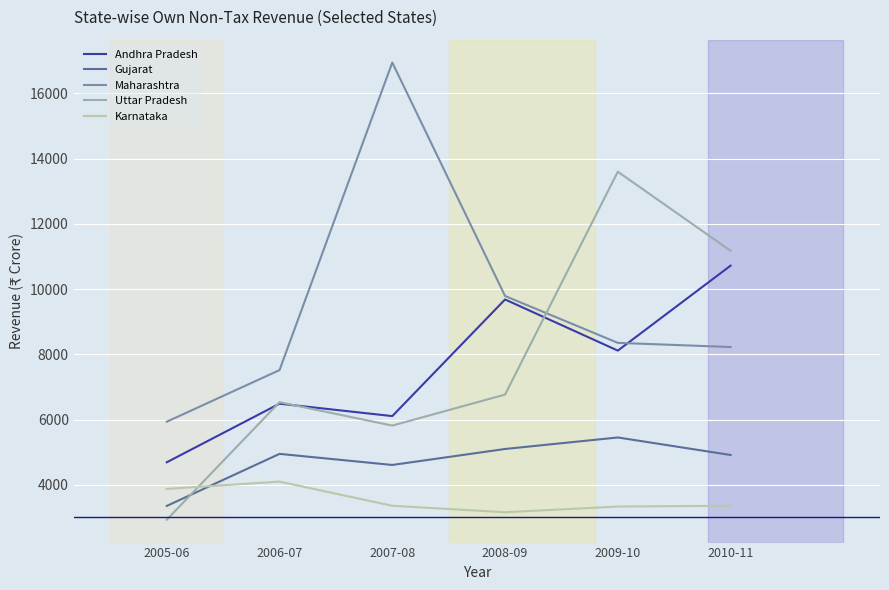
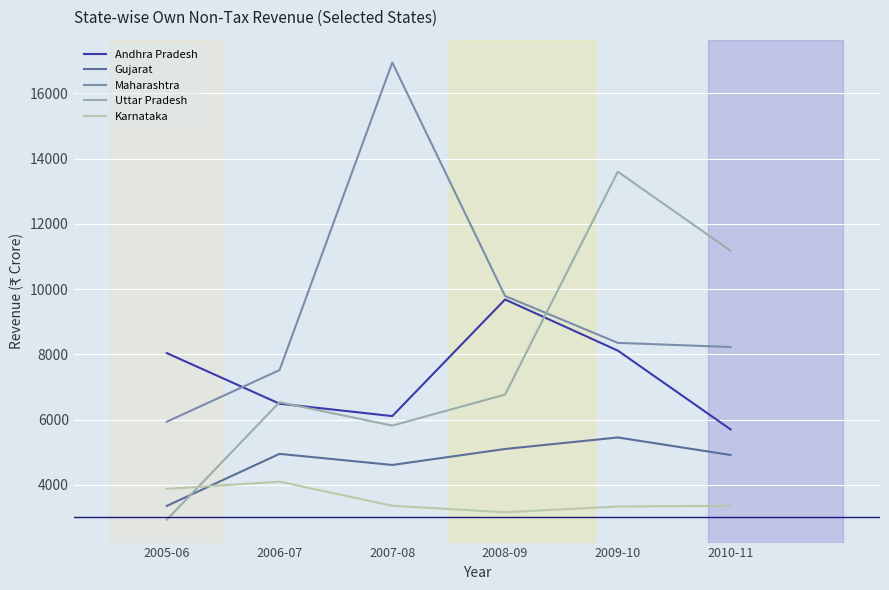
Andhra Pradesh, 2005-06: 4700 -> 8000
Andhra Pradesh, 2010-11: 10700 -> 5700
